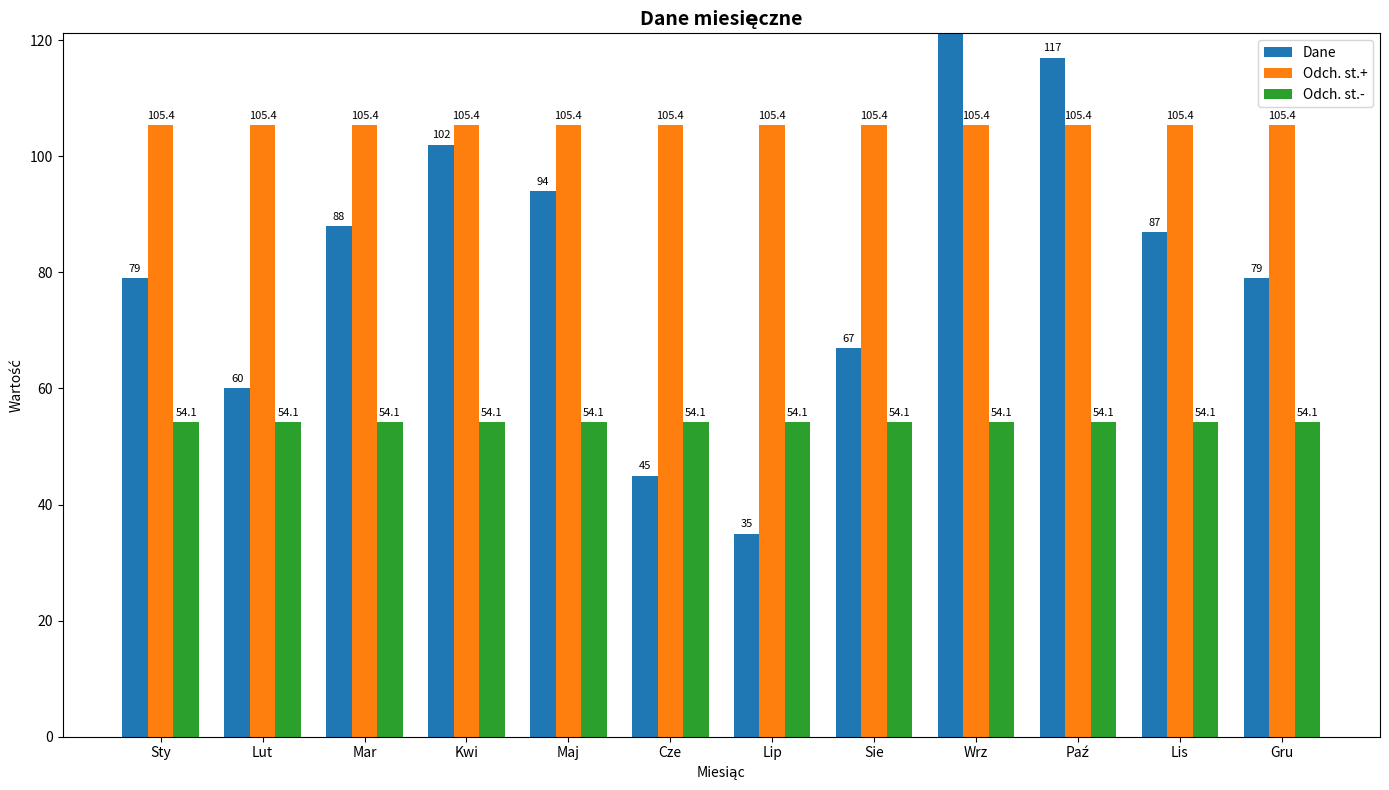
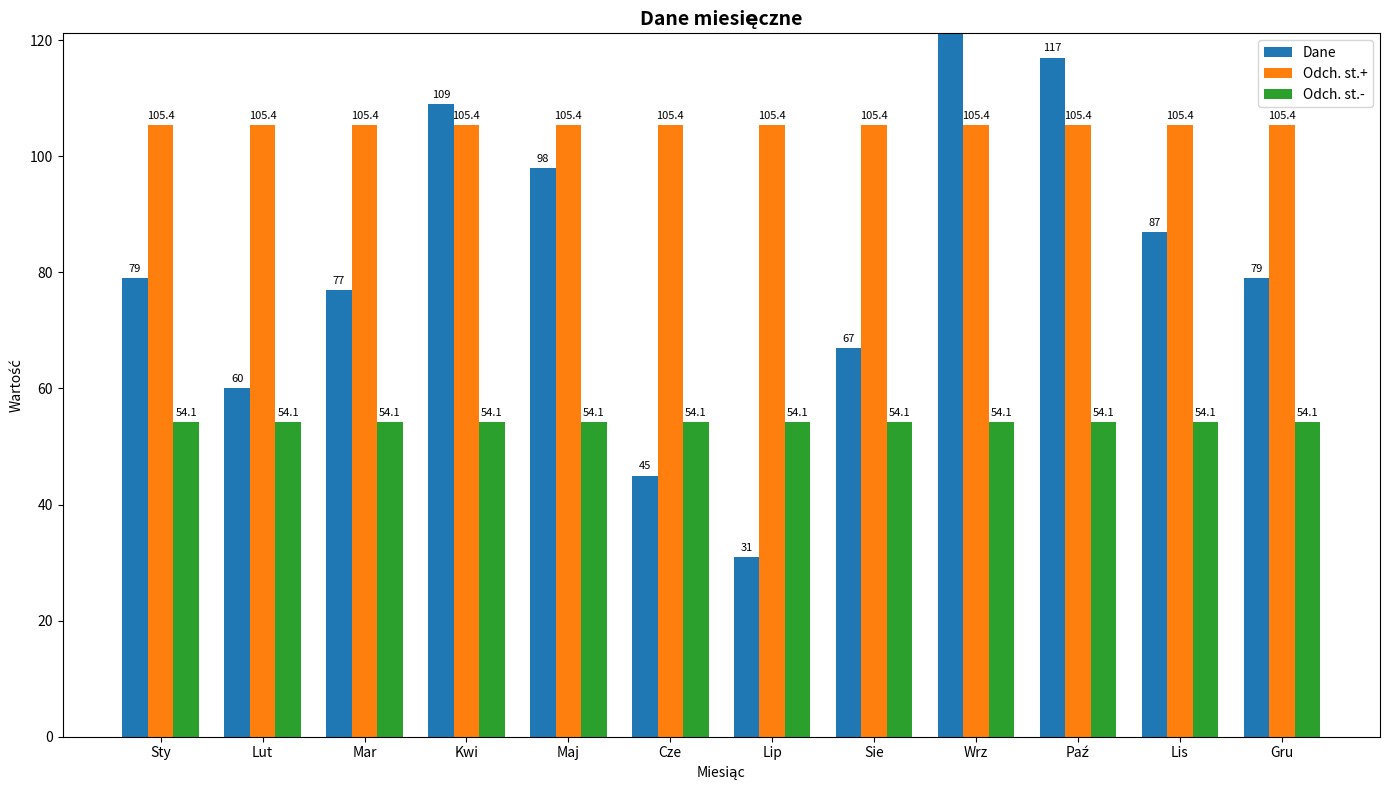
Dane, Mar: 88 -> 77
Dane, Kwi: 102 -> 109
Dane, Maj: 94 -> 98
Dane, Lip: 35 -> 31
